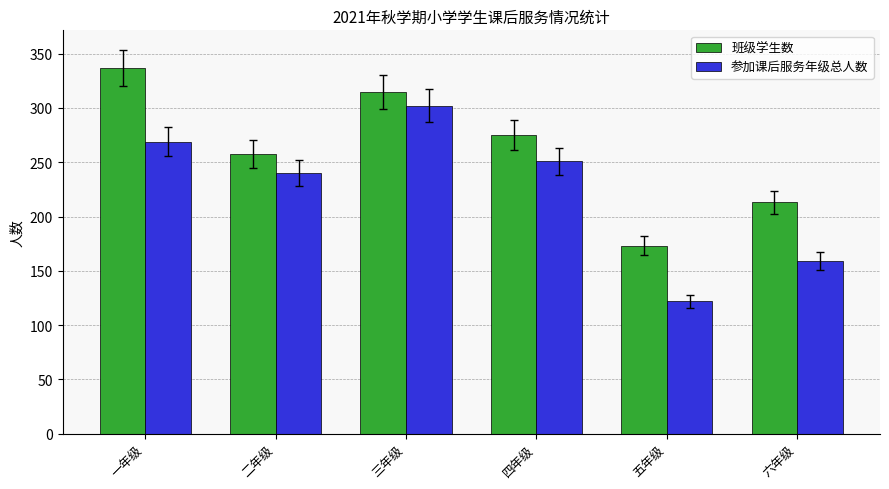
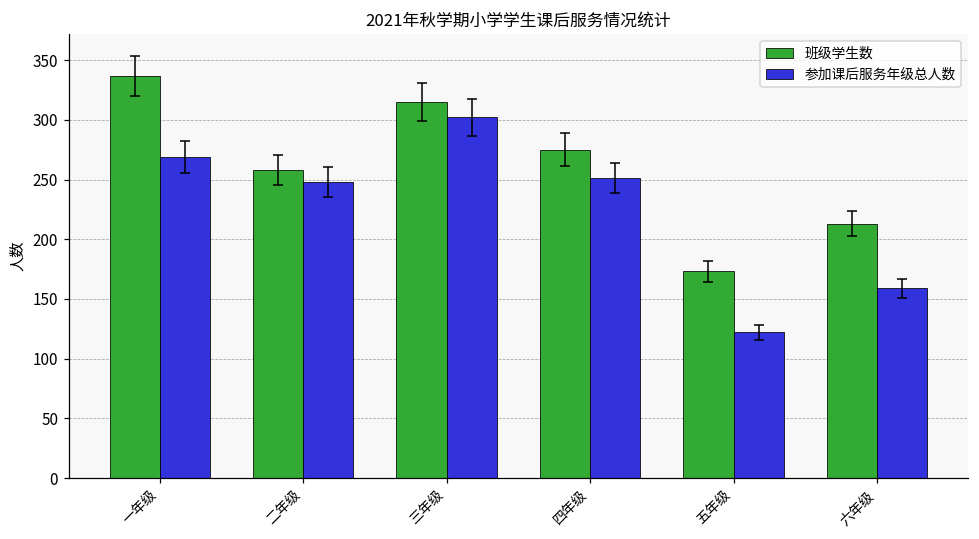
参加课后服务年级总人数, 二年级: 240 -> 248
